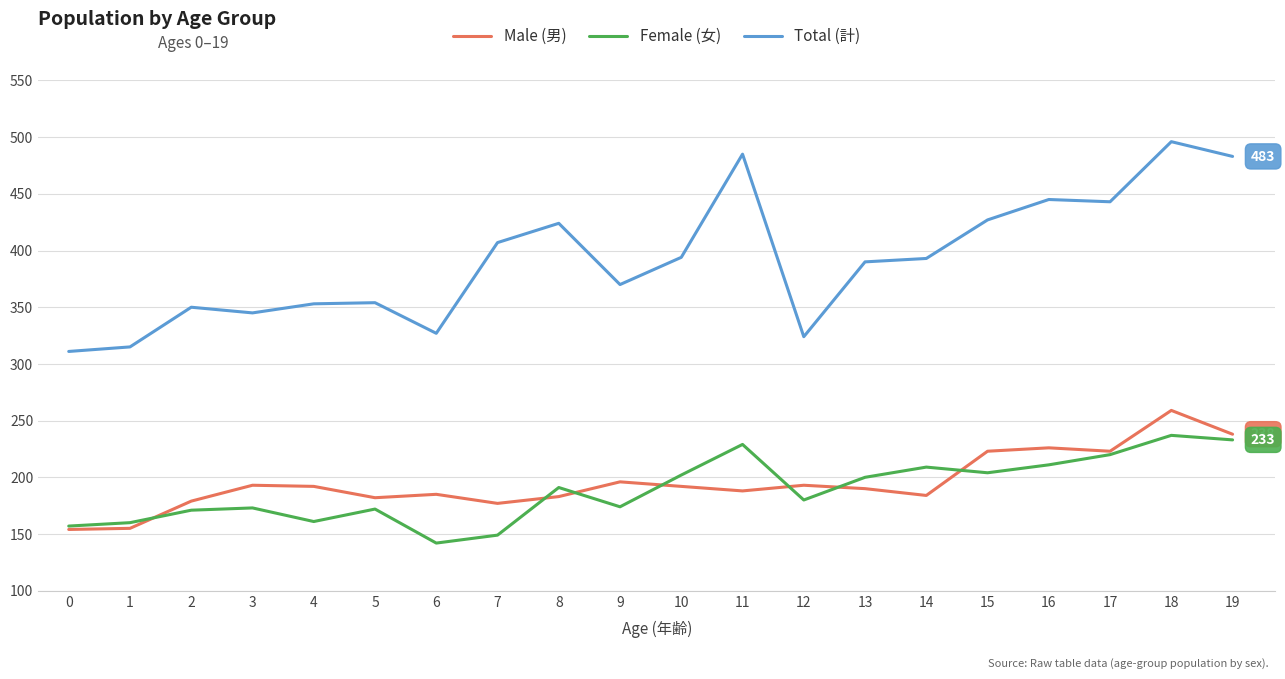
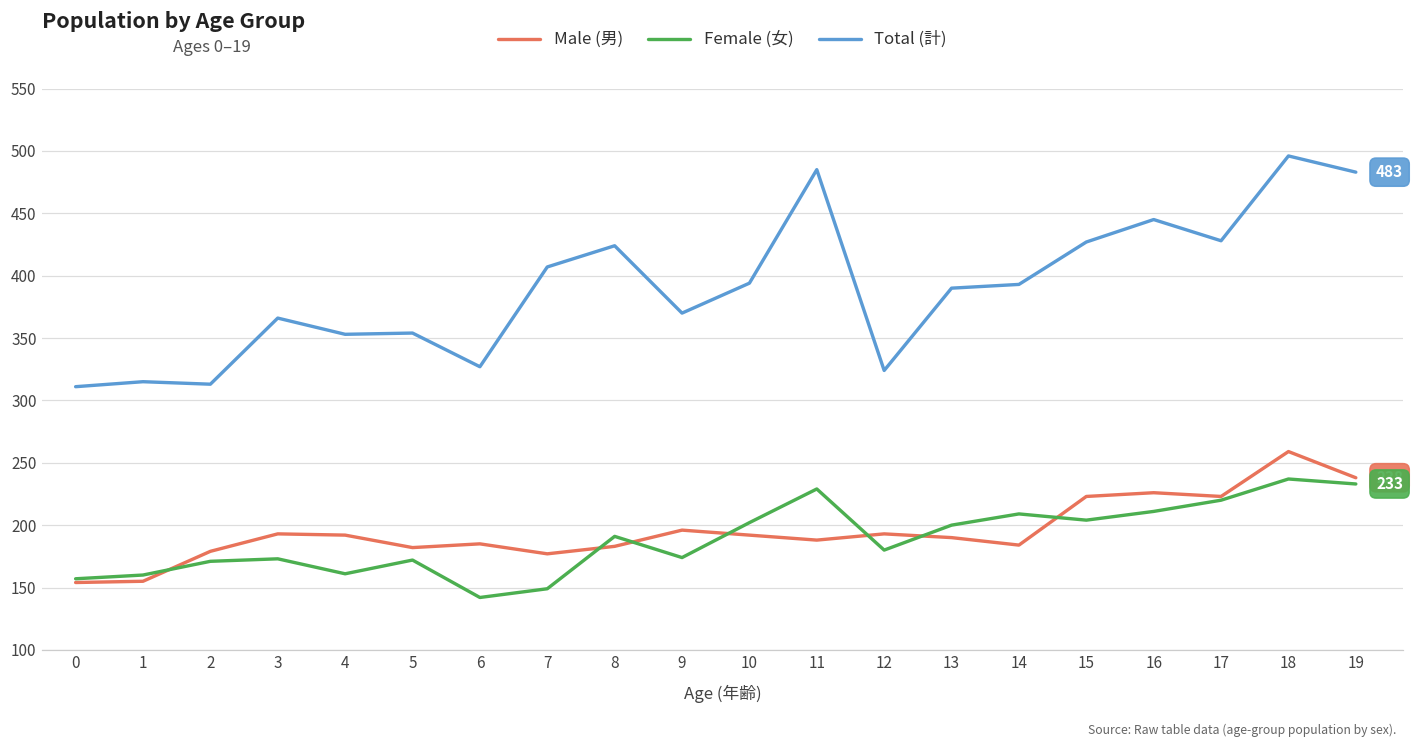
Total (計), 2: 350 -> 313
Total (計), 3: 345 -> 366
Total (計), 17: 443 -> 428
